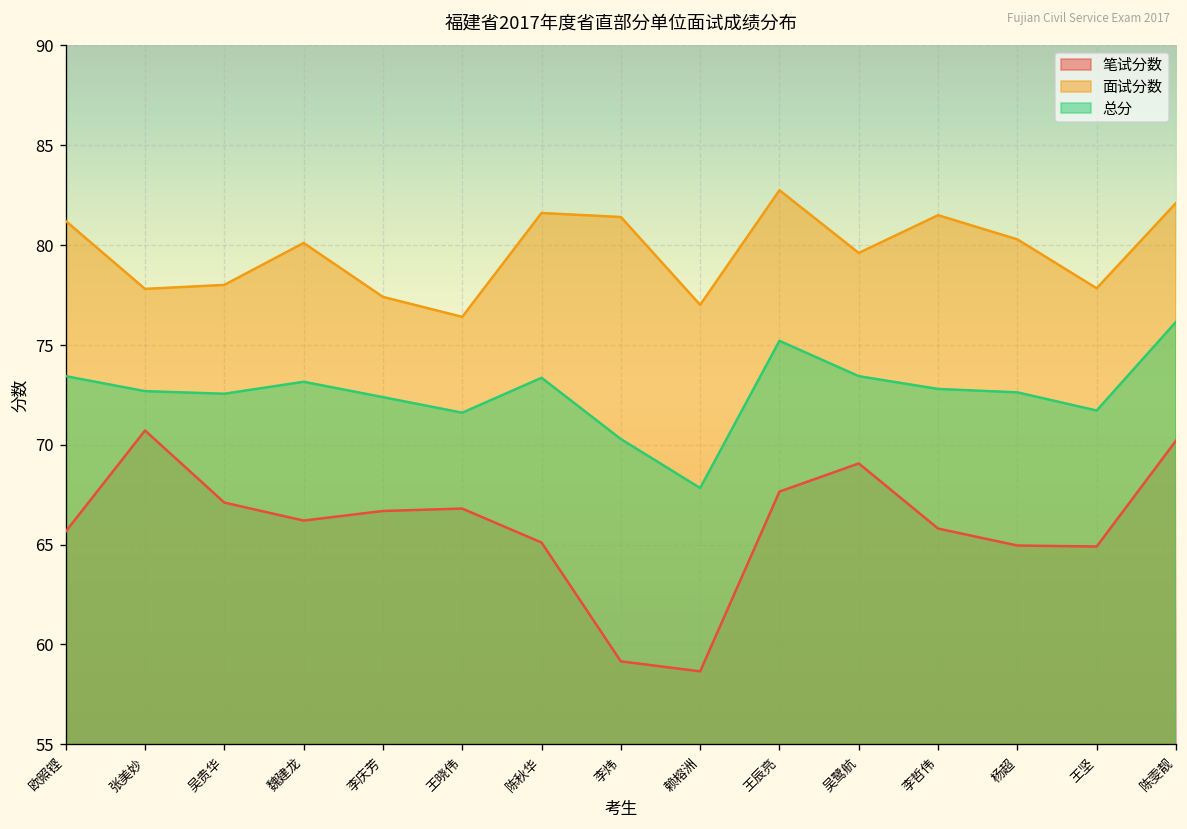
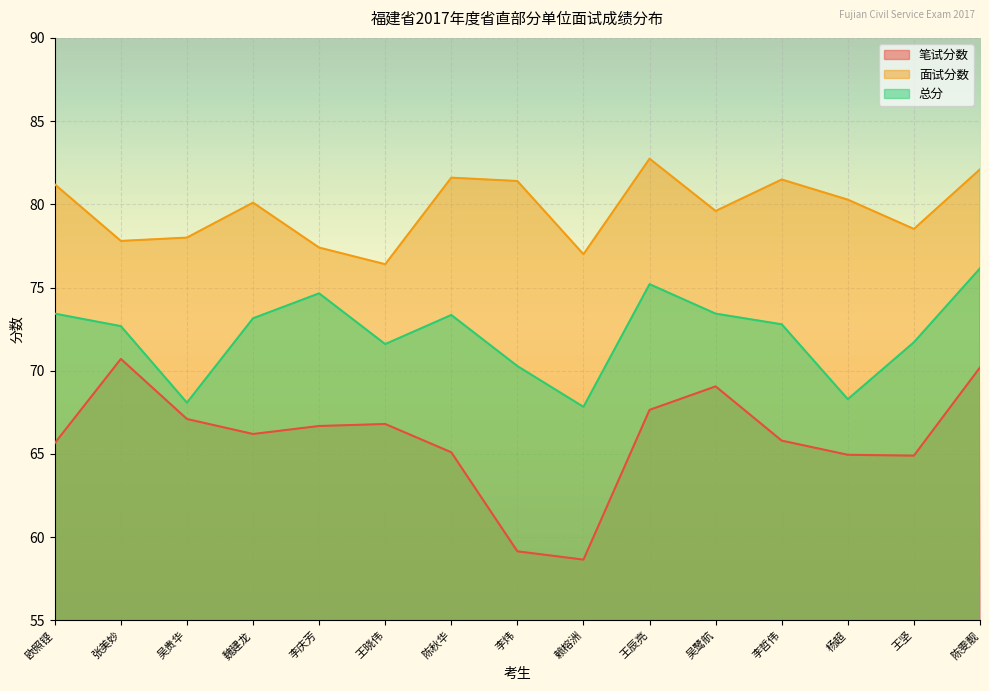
总分, 吴贵华: 72.6 -> 68.1
总分, 李庆芳: 72.4 -> 74.7
总分, 杨超: 72.6 -> 68.3
面试分数, 王坚: 77.8 -> 78.5
